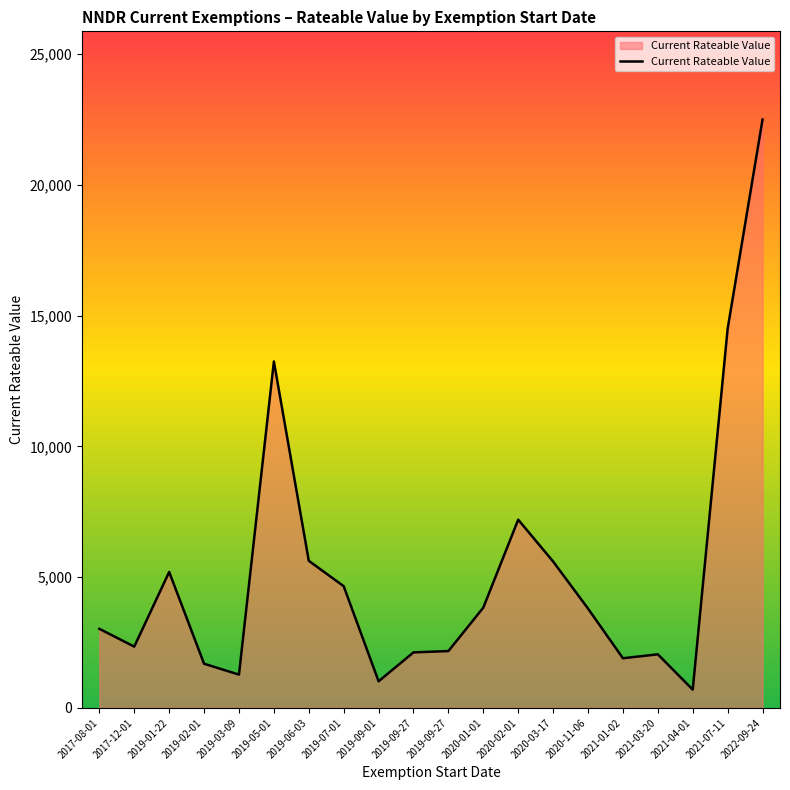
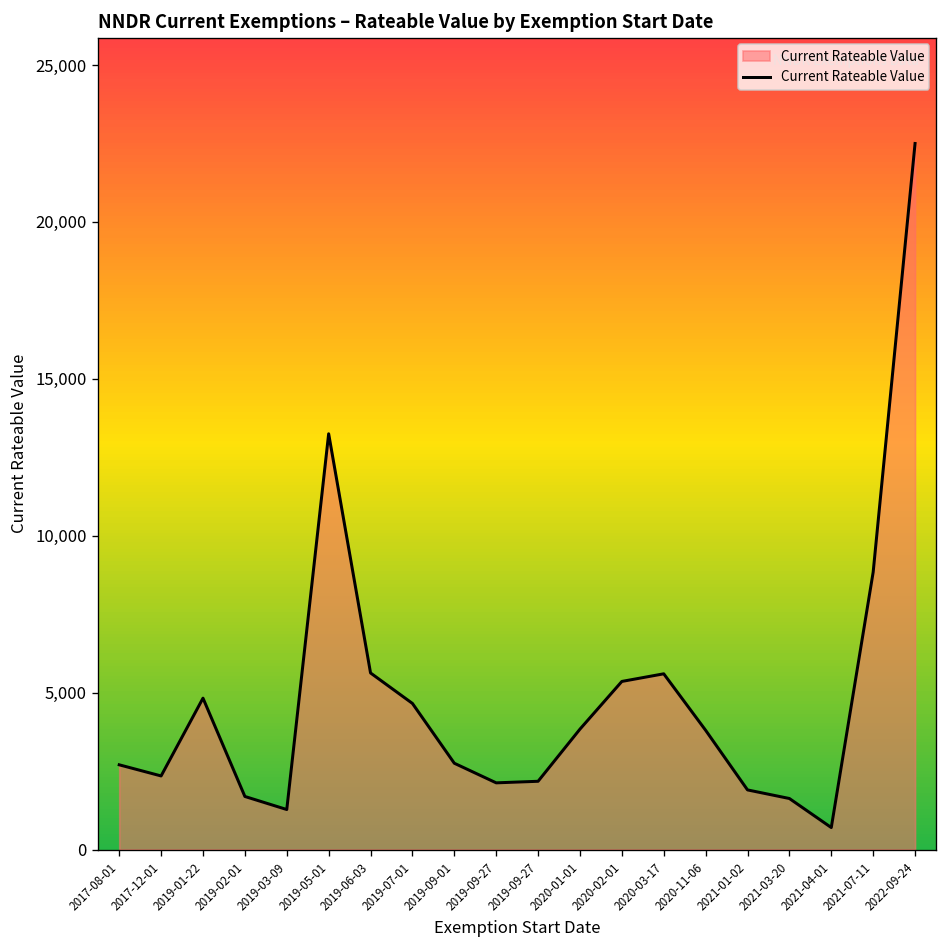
2017-08-01: 3,000 -> 2,700
2019-01-22: 5,200 -> 4,800
2019-09-01: 1,000 -> 2,800
2020-02-01: 7,200 -> 5,400
2021-03-20: 2,100 -> 1,600
2021-07-11: 14,500 -> 8,800
